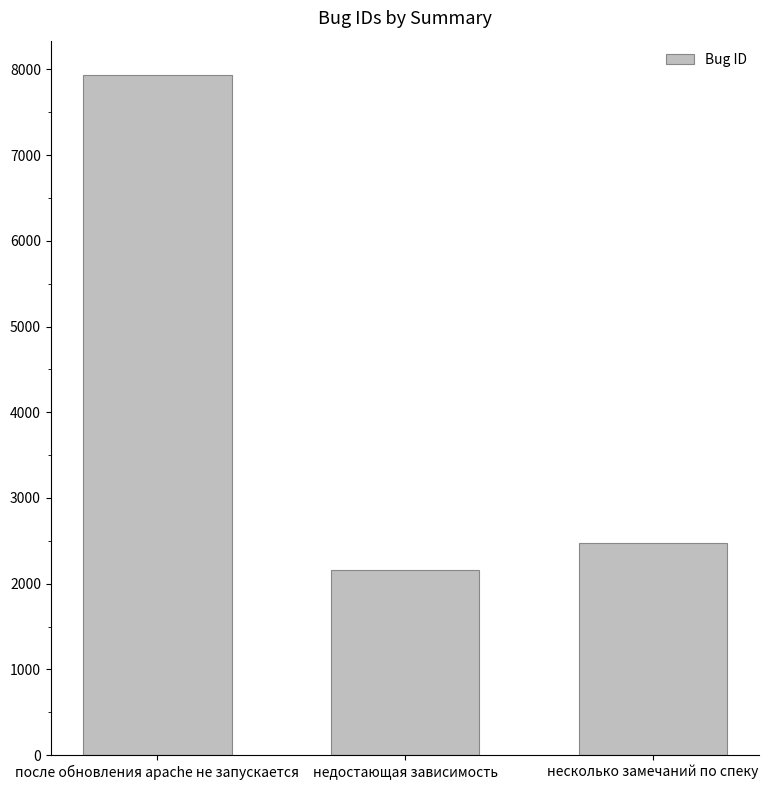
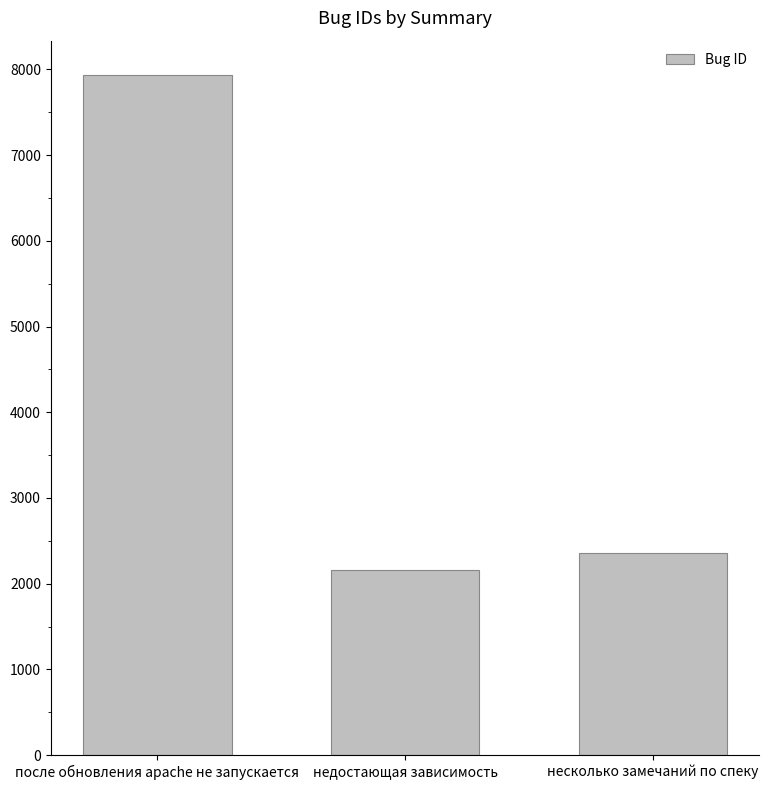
несколько замечаний по спеку: 2500 -> 2400
